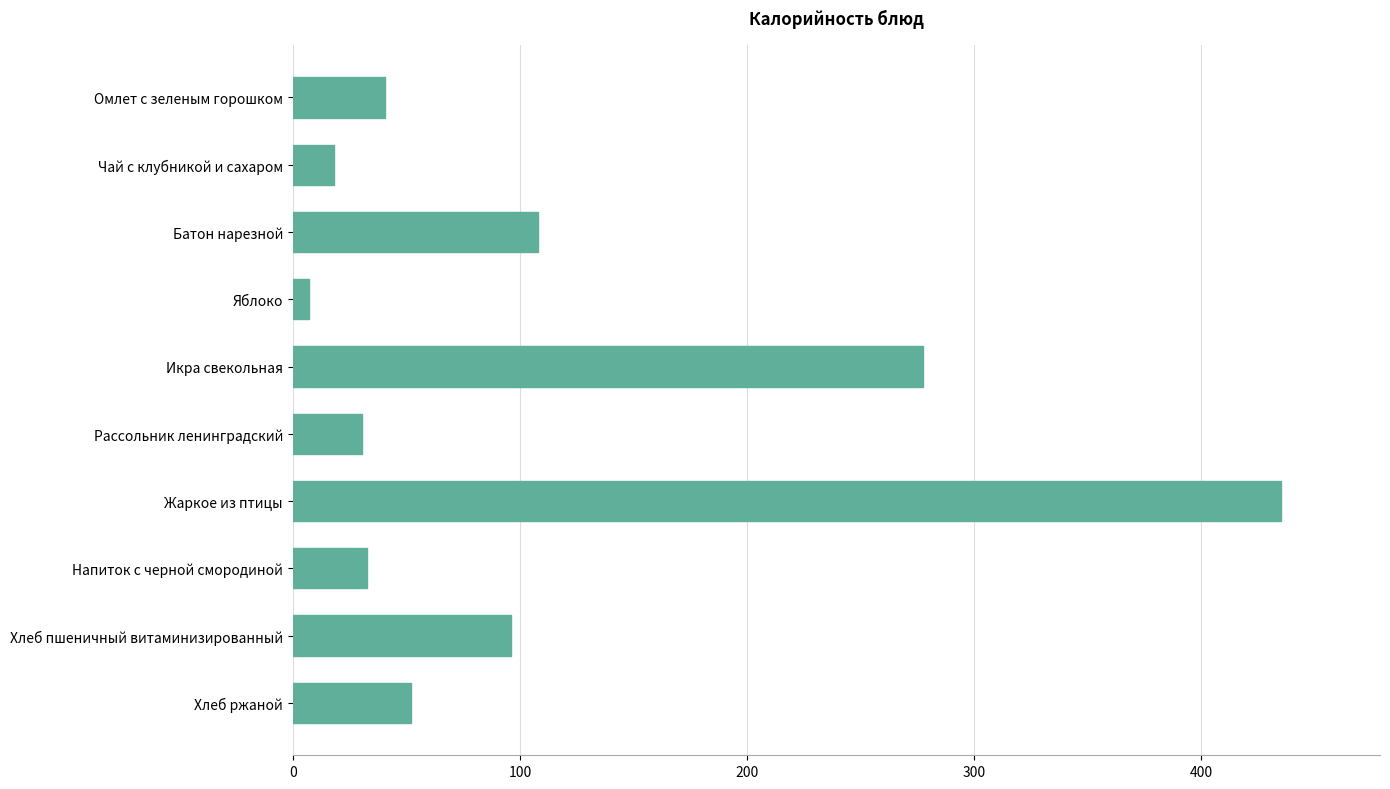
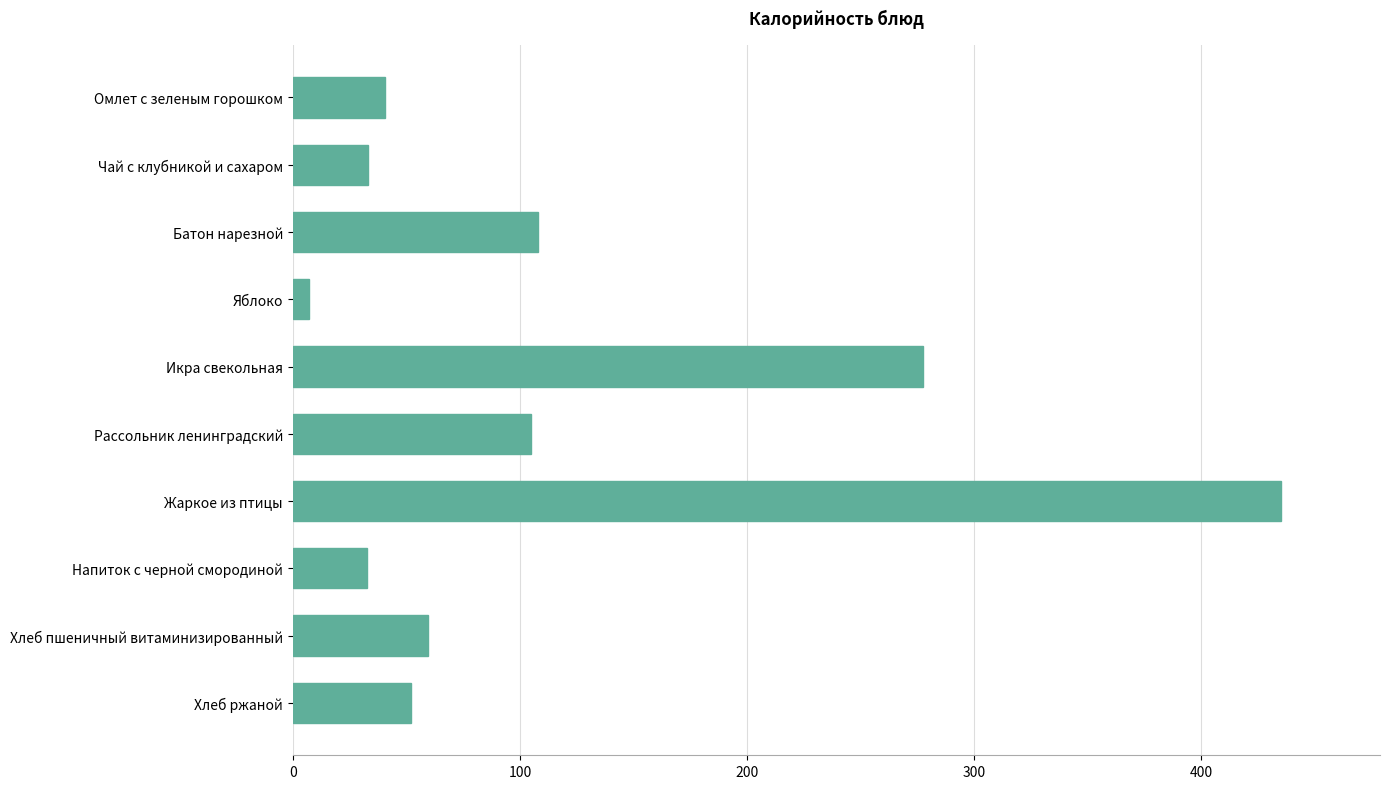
Чай с клубникой и сахаром: 18 -> 33
Рассольник ленинградский: 30 -> 105
Хлеб пшеничный витаминизированный: 96 -> 60
